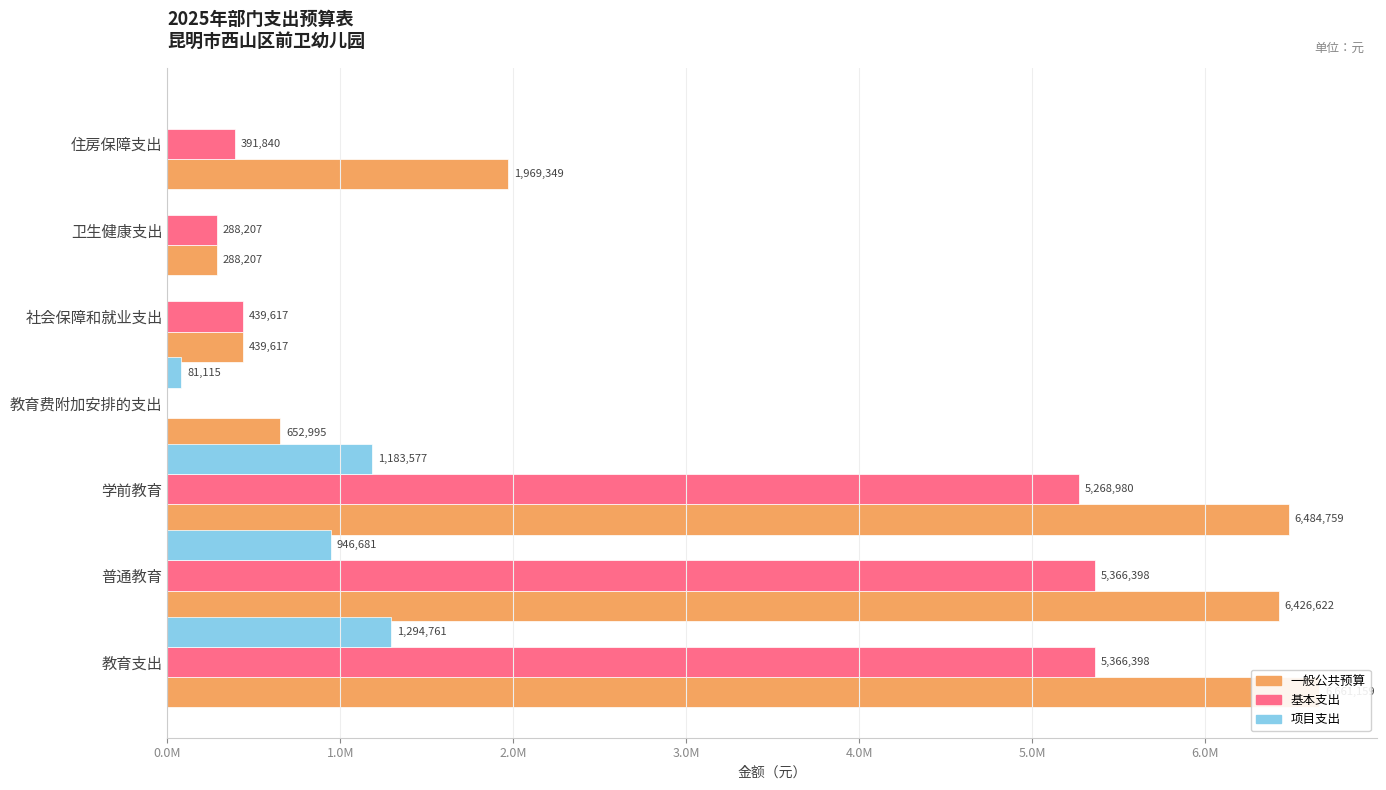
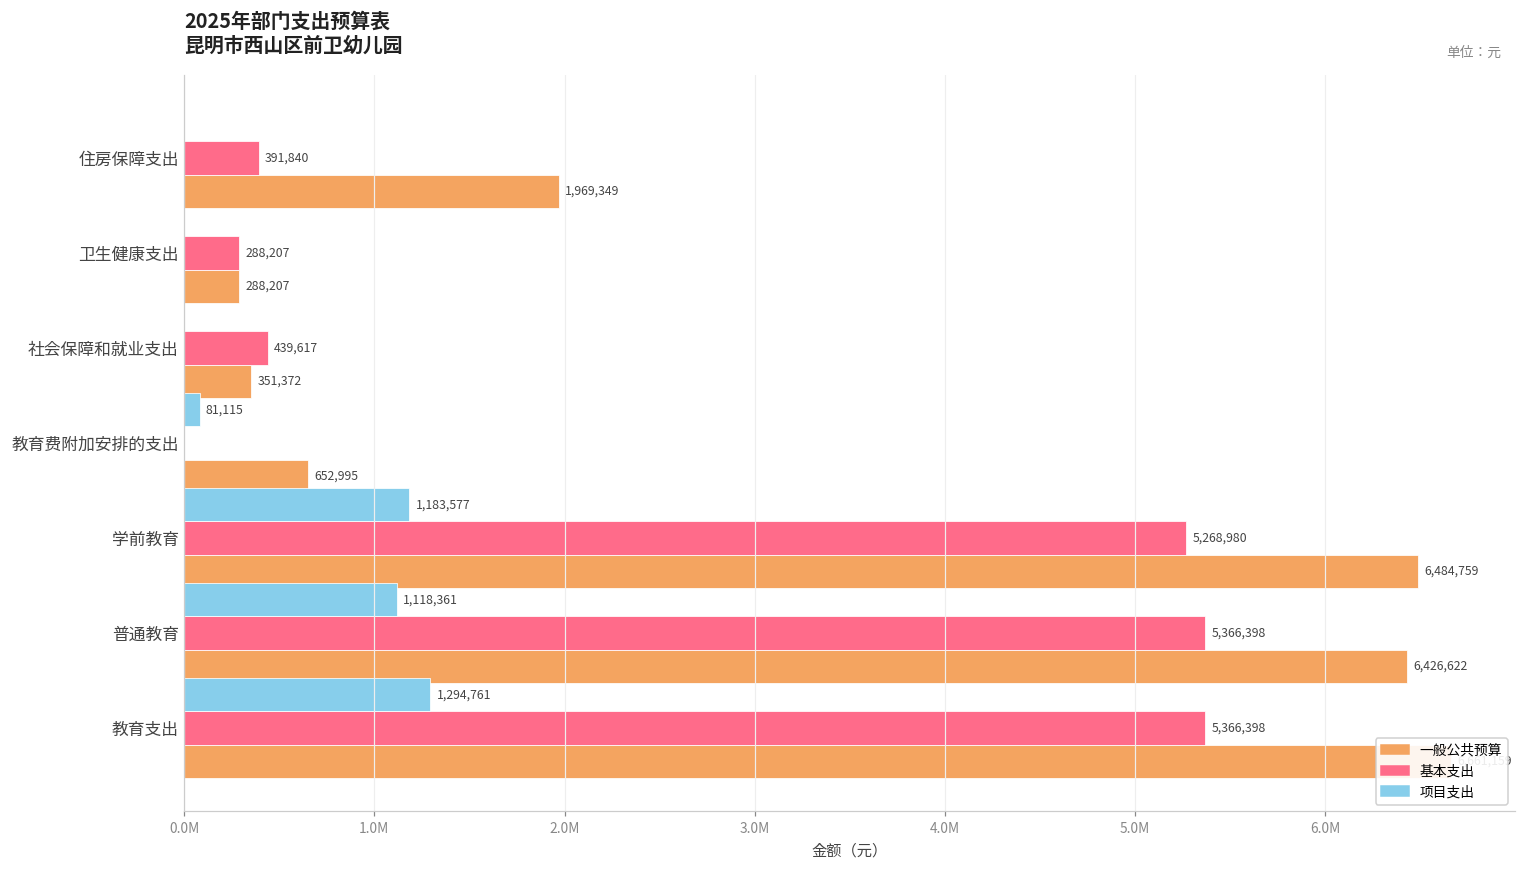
一般公共预算, 社会保障和就业支出: 439,617 -> 351,372
项目支出, 普通教育: 946,681 -> 1,118,361
